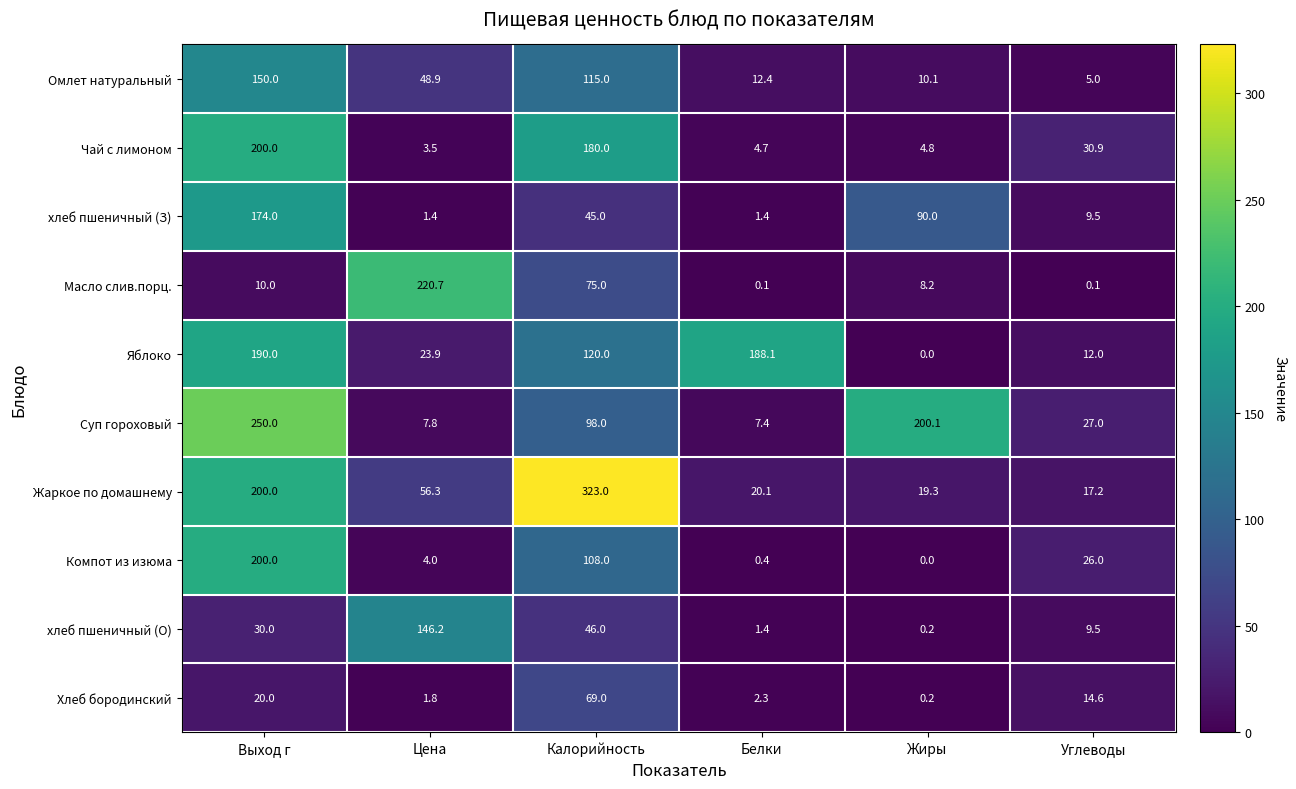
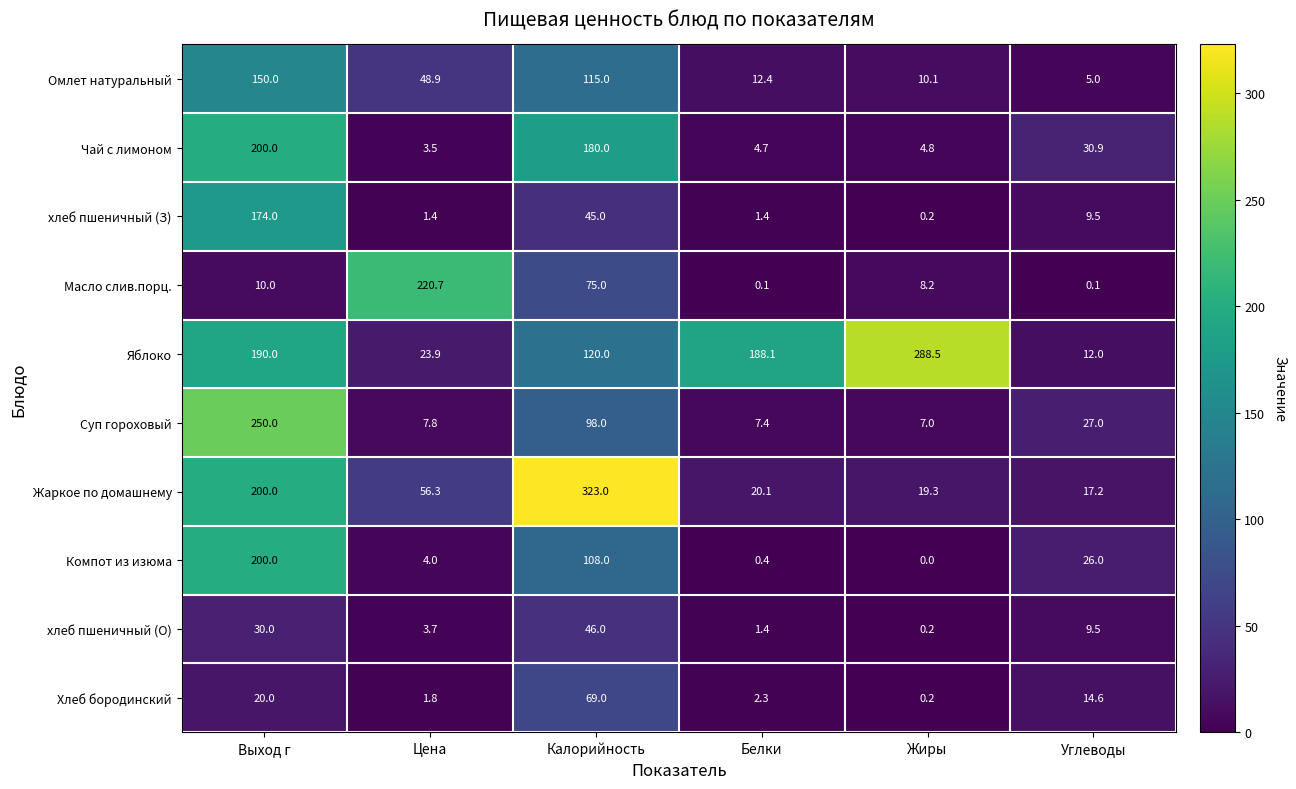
хлеб пшеничный (З), Жиры: 90.0 -> 0.2
Яблоко, Жиры: 0.0 -> 288.5
Суп гороховый, Жиры: 200.1 -> 7.0
хлеб пшеничный (О), Цена: 146.2 -> 3.7
